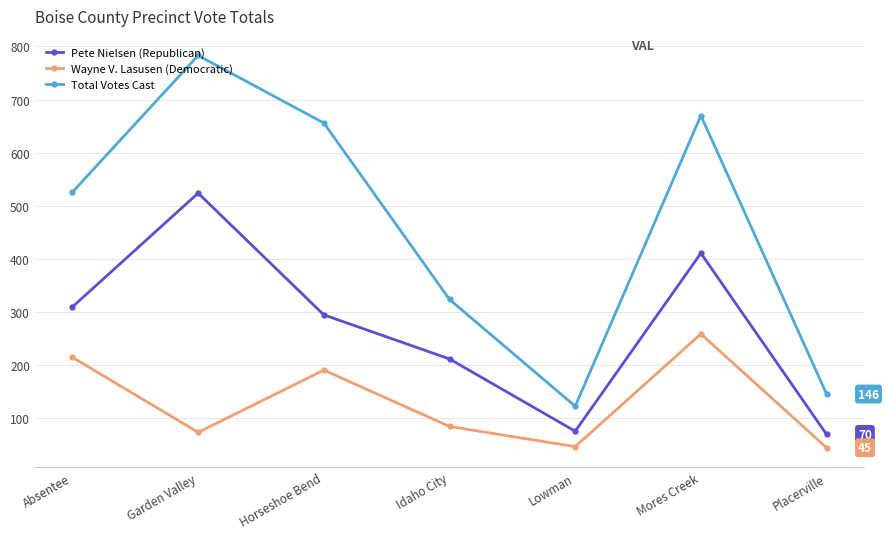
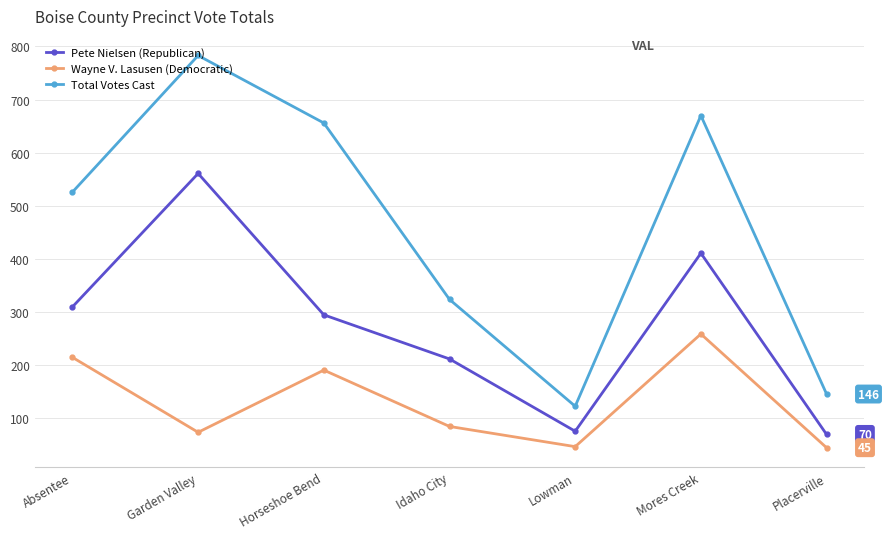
Pete Nielsen (Republican), Garden Valley: 520 -> 560
